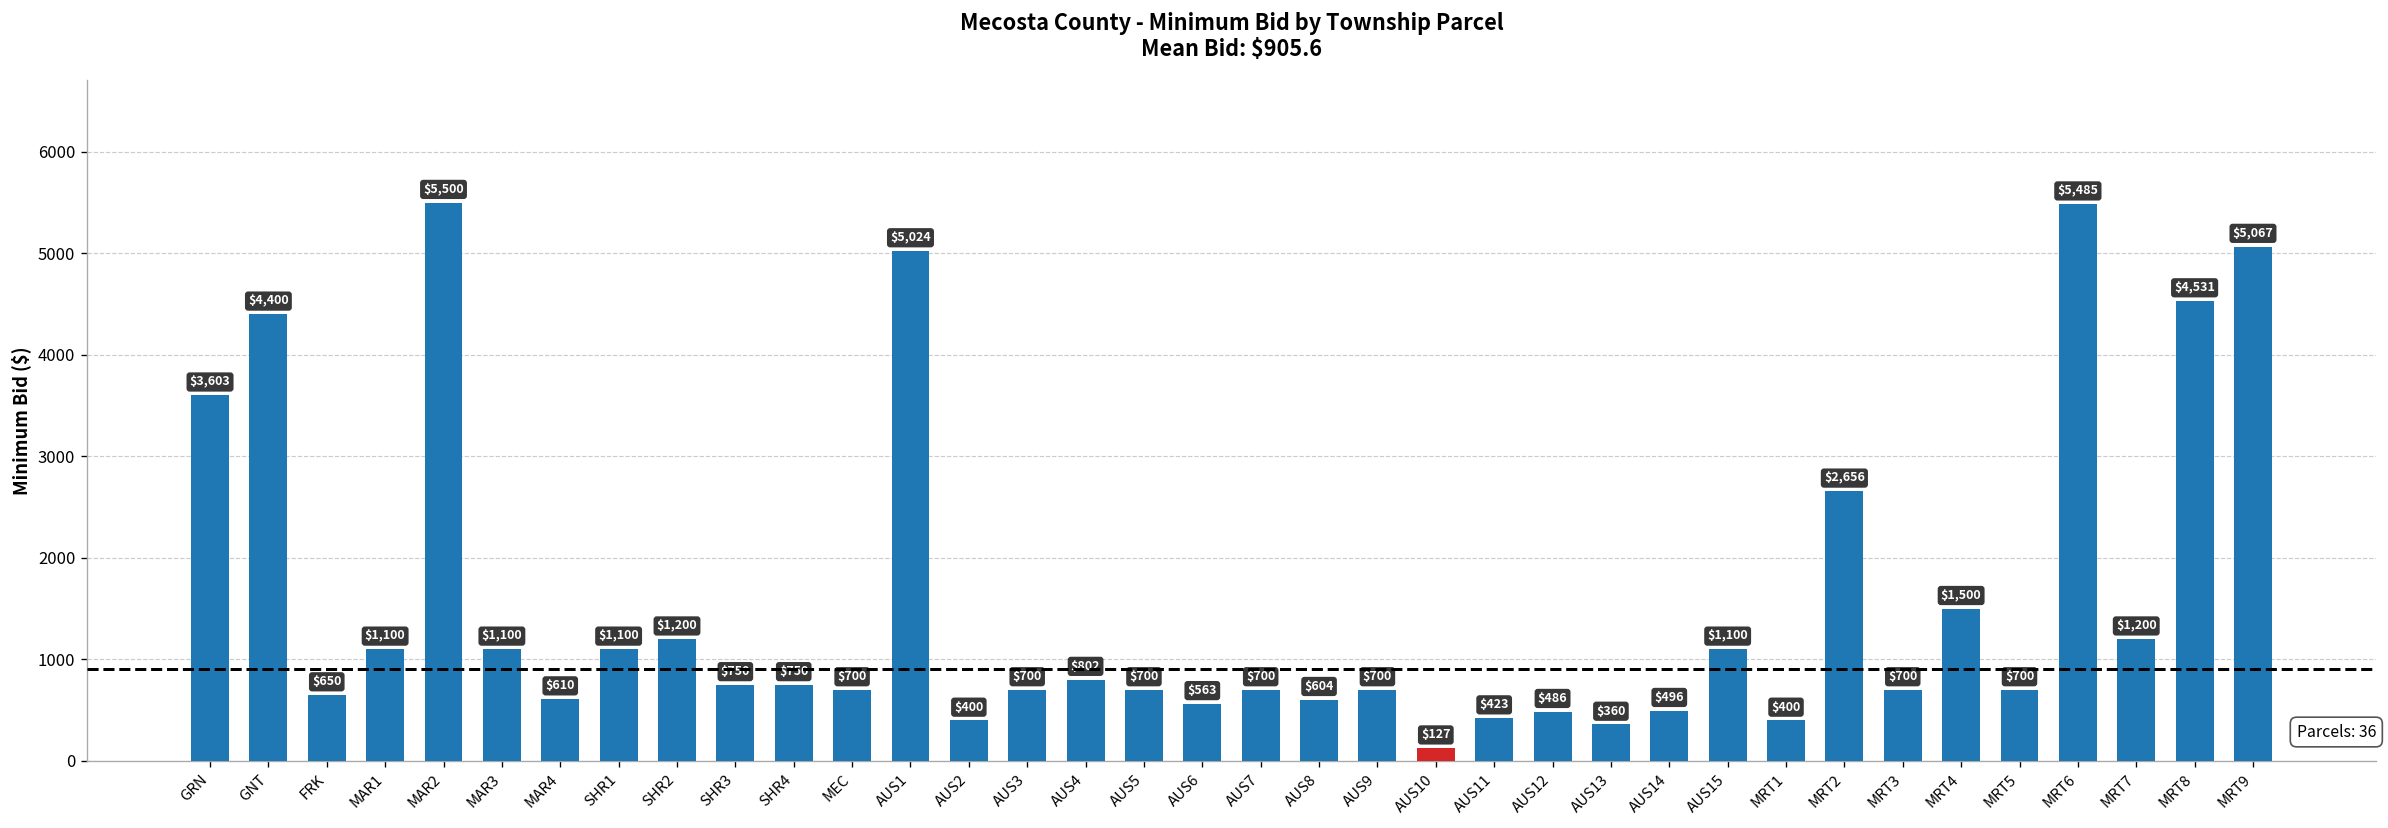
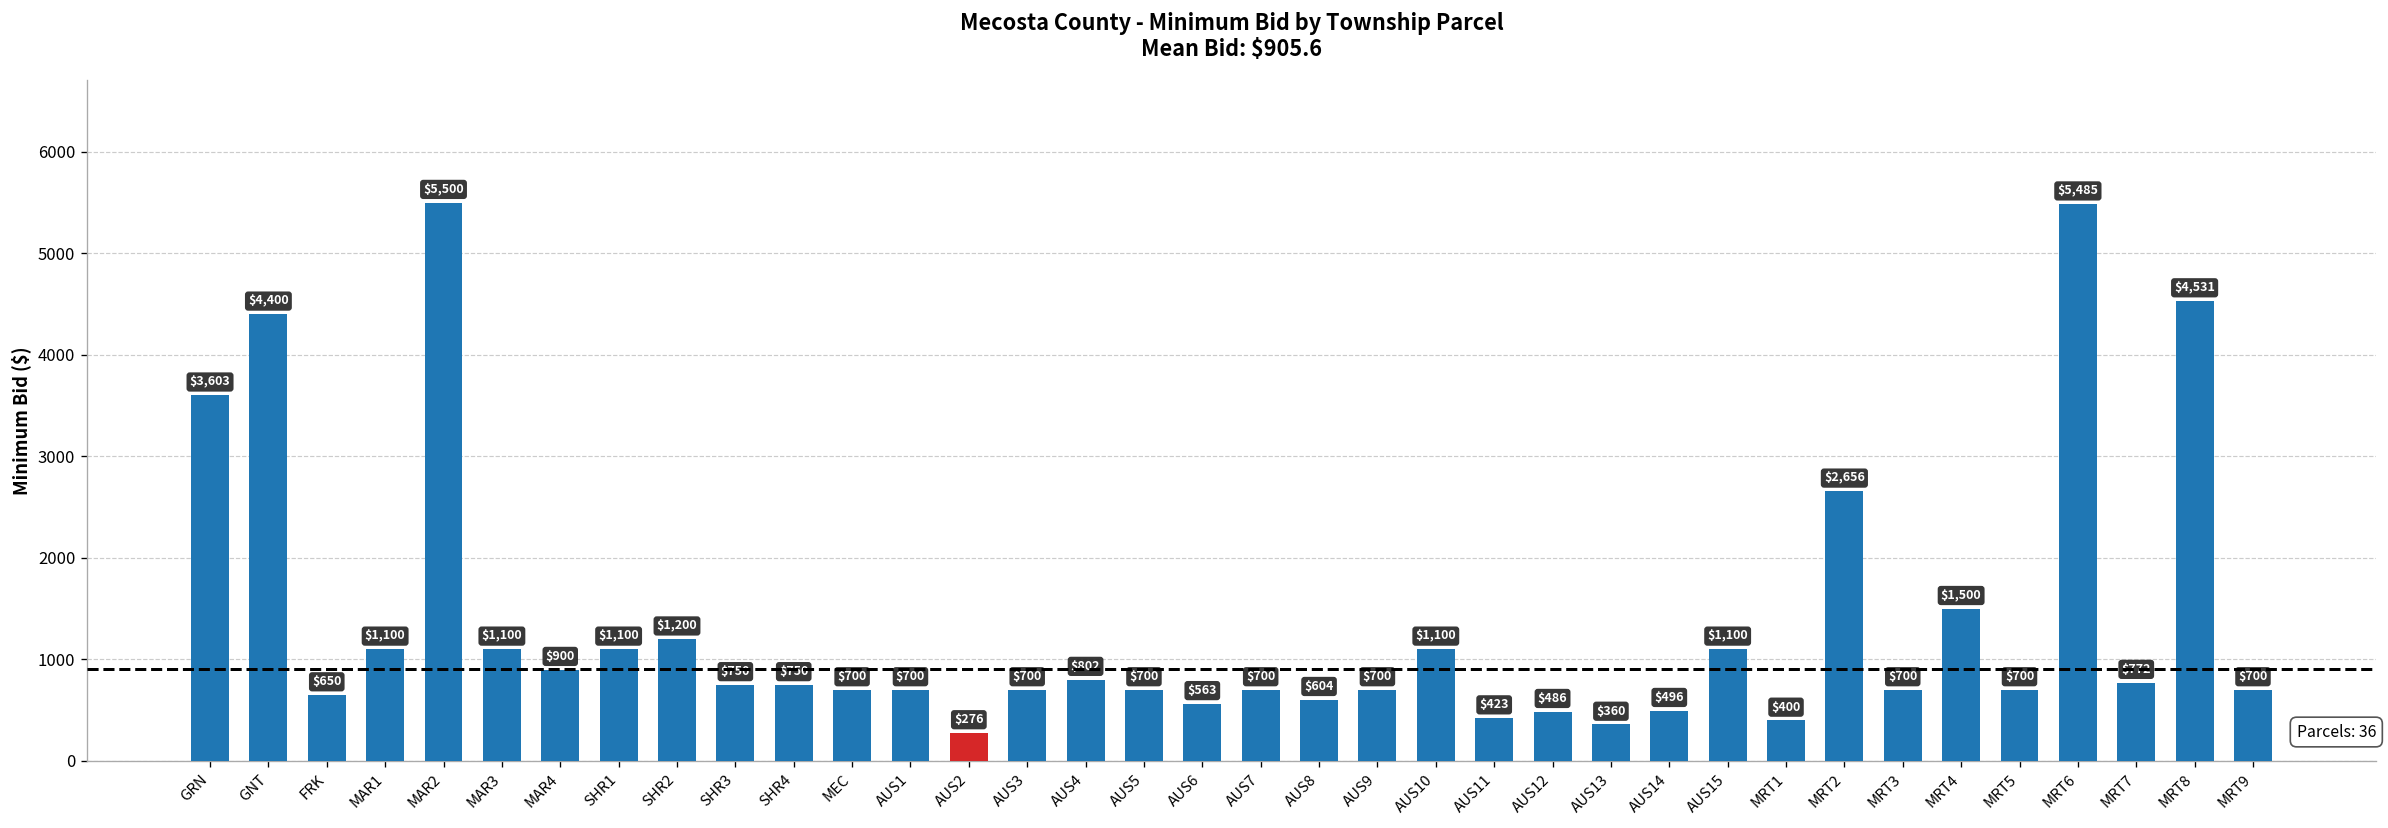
MAR4: $610 -> $900
AUS1: $5,024 -> $700
AUS2: $400 -> $276
AUS10: $127 -> $1,100
MRT7: $1,200 -> $772
MRT9: $5,067 -> $700
